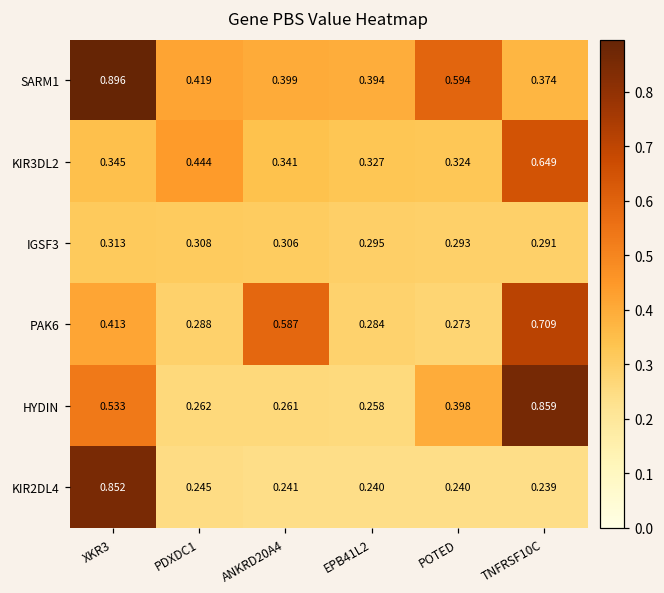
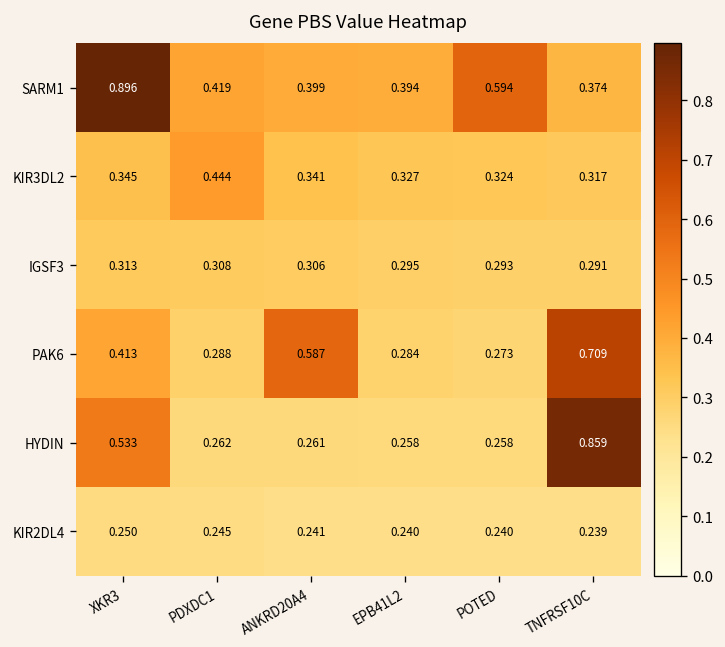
KIR3DL2, TNFRSF10C: 0.649 -> 0.317
HYDIN, POTED: 0.398 -> 0.258
KIR2DL4, XKR3: 0.852 -> 0.250
